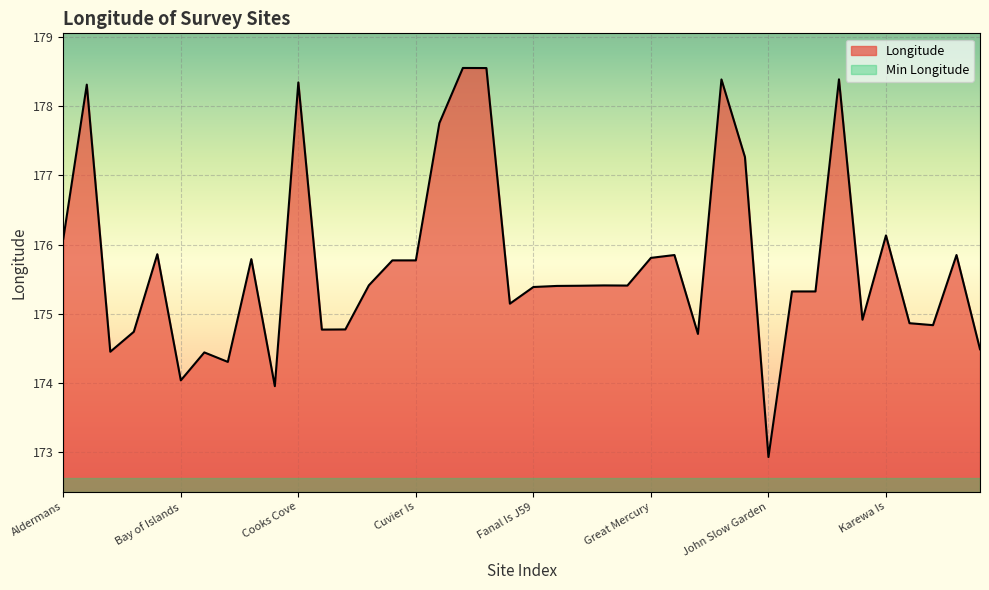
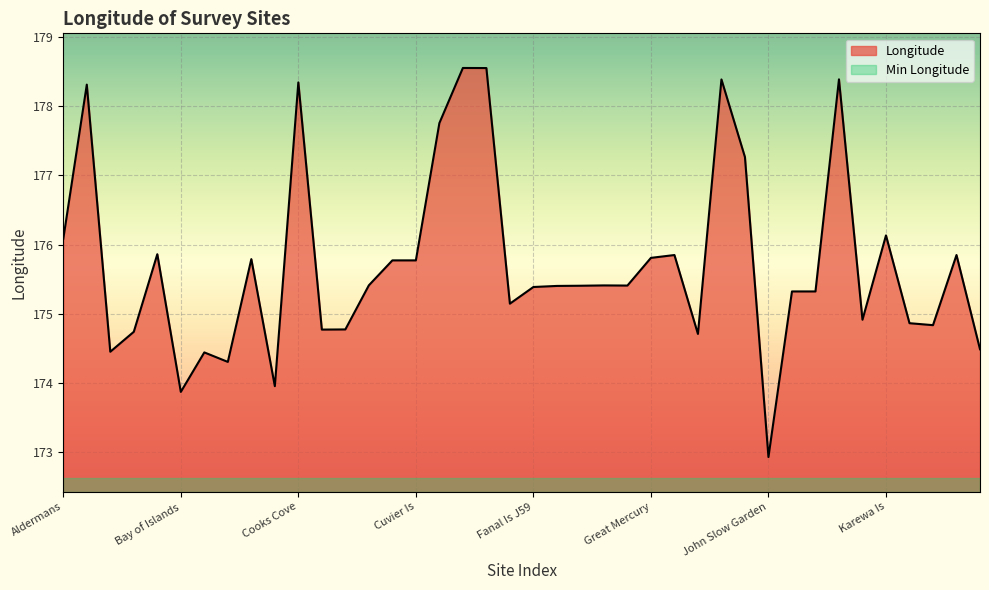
Longitude, Bay of Islands: 174.0 -> 173.9
